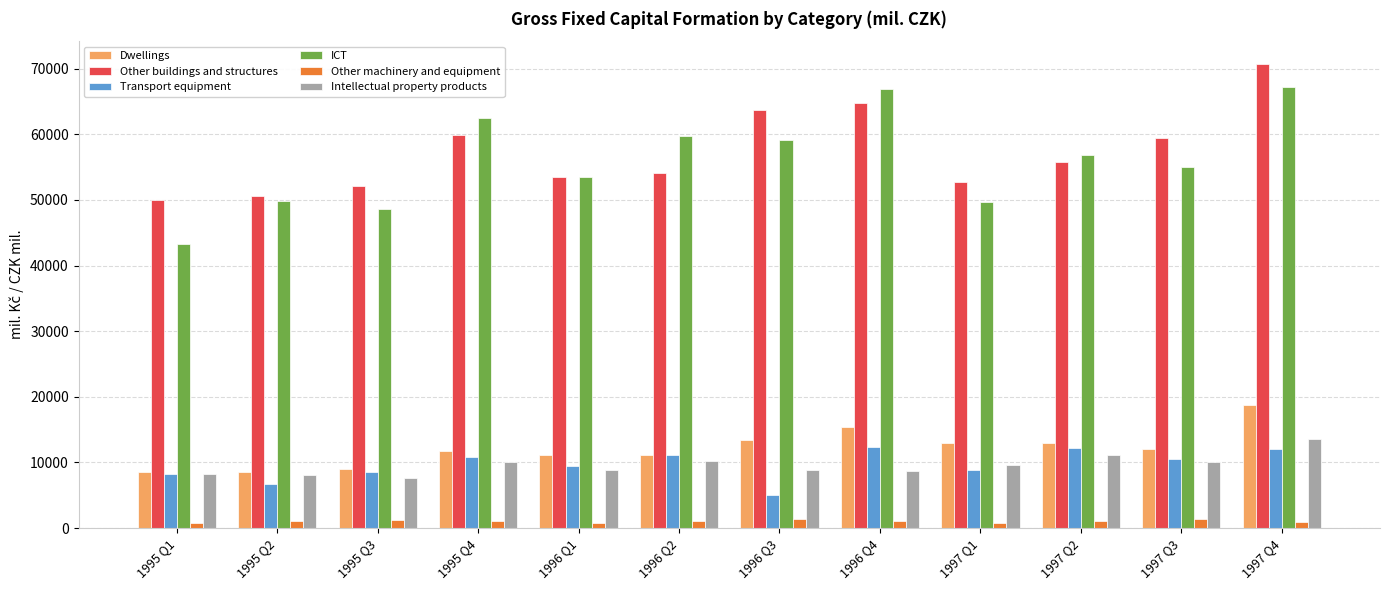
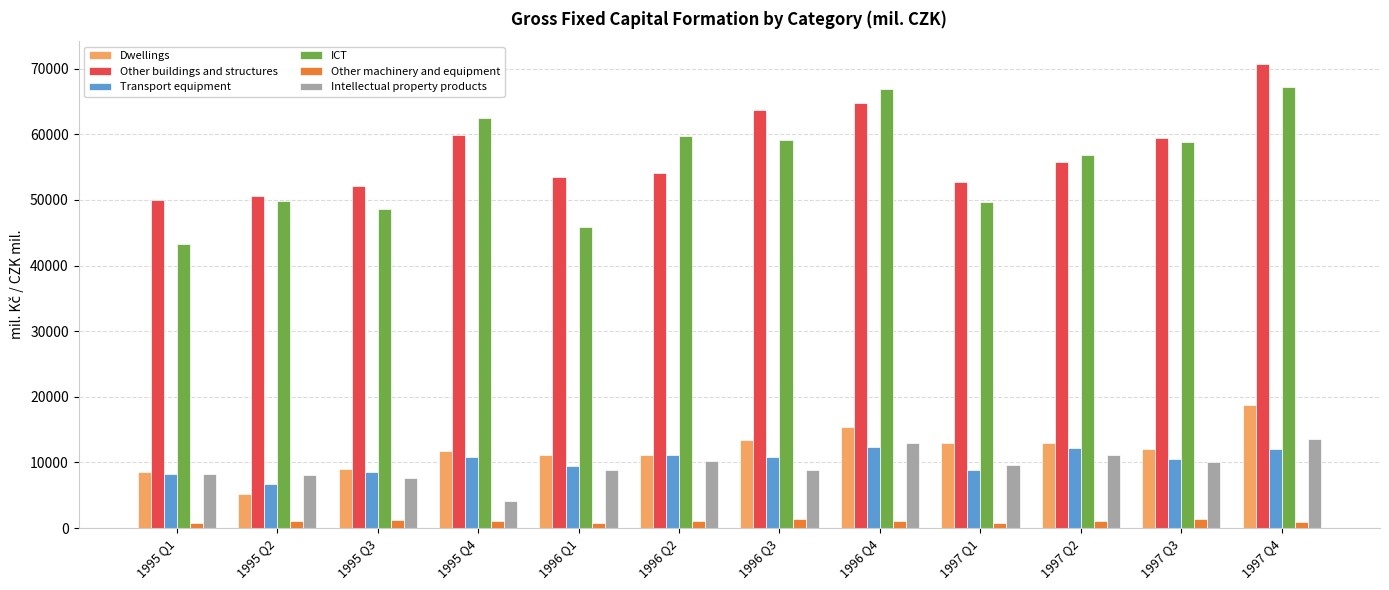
Dwellings, 1995 Q2: 9000 -> 5000
Intellectual property products, 1995 Q4: 10000 -> 4000
ICT, 1996 Q1: 54000 -> 46000
Transport equipment, 1996 Q3: 5000 -> 11000
Intellectual property products, 1996 Q4: 9000 -> 13000
ICT, 1997 Q3: 55000 -> 59000
